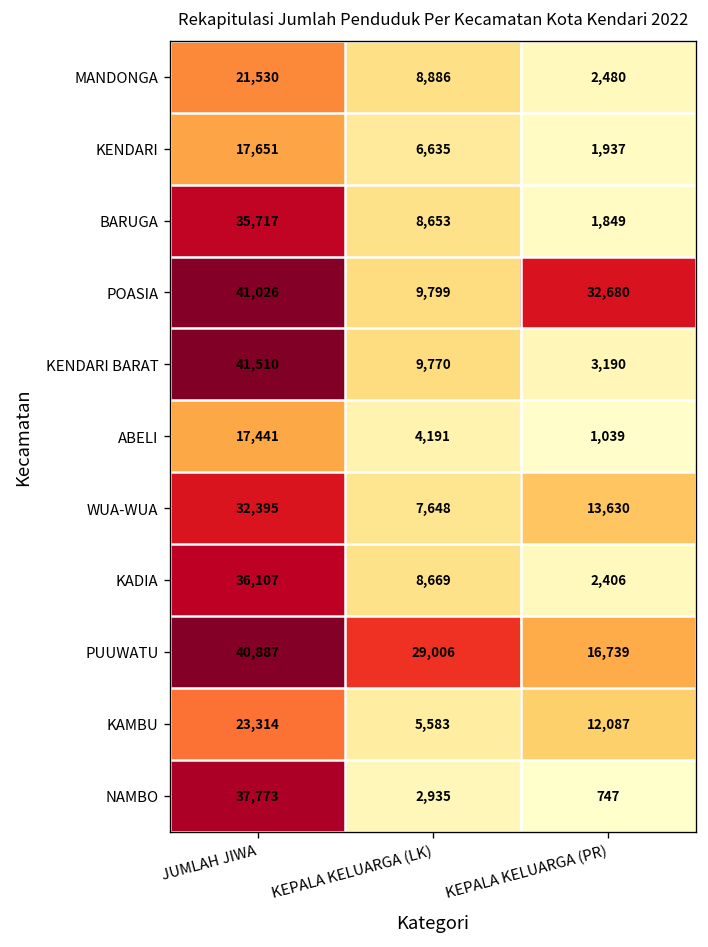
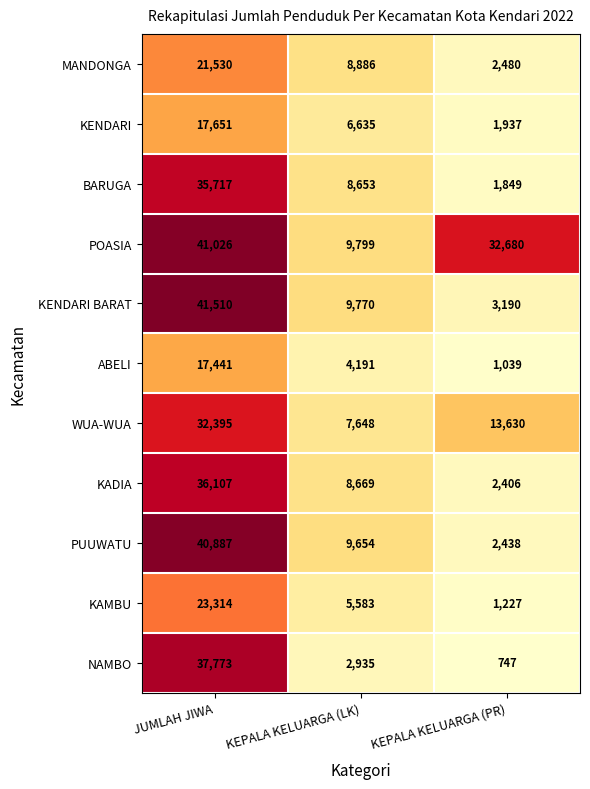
PUUWATU, KEPALA KELUARGA (LK): 29,006 -> 9,654
PUUWATU, KEPALA KELUARGA (PR): 16,739 -> 2,438
KAMBU, KEPALA KELUARGA (PR): 12,087 -> 1,227
